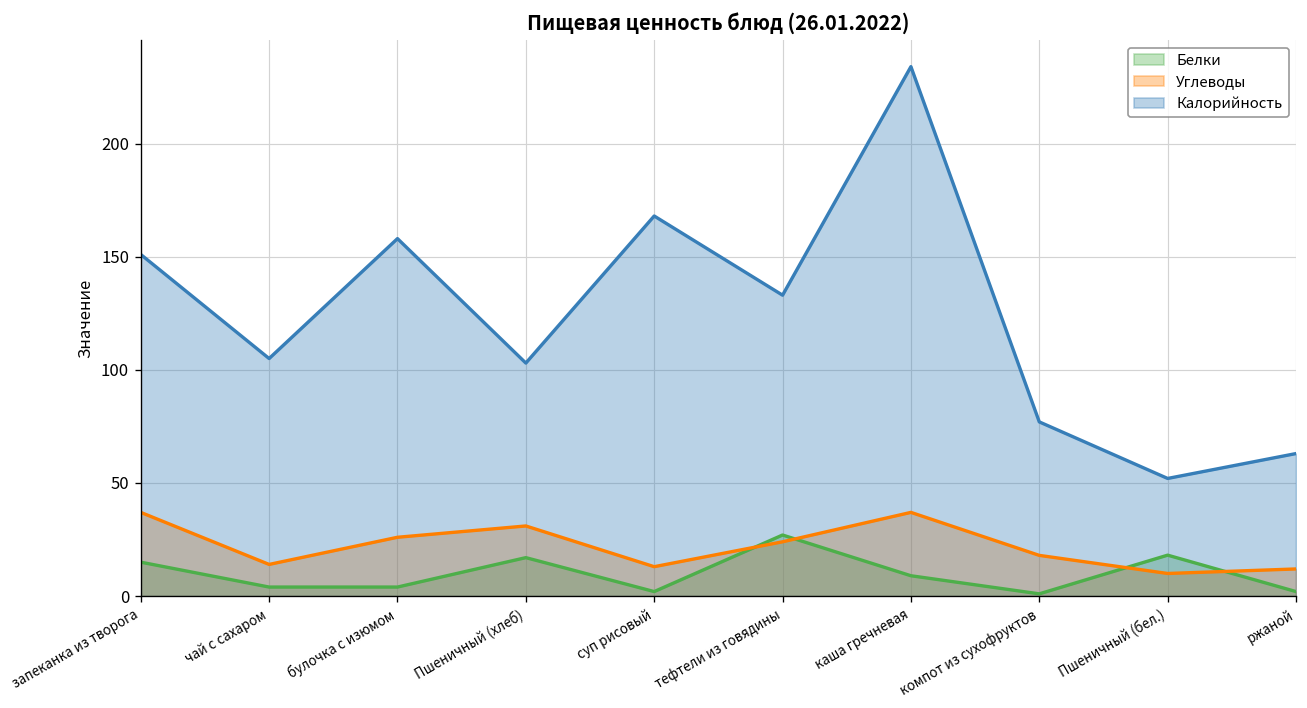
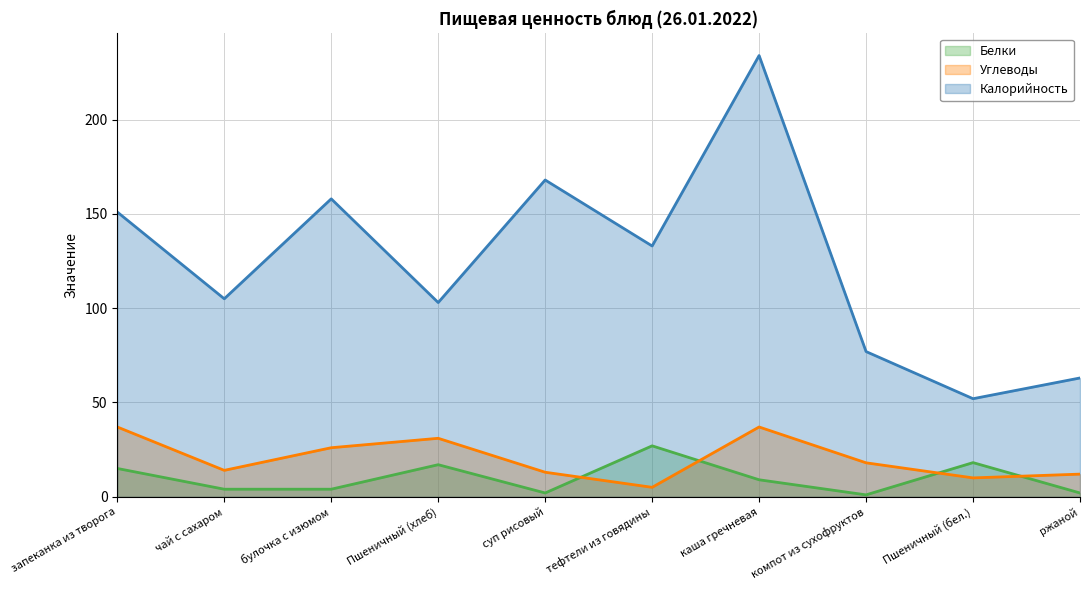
Углеводы, тефтели из говядины: 24 -> 5
